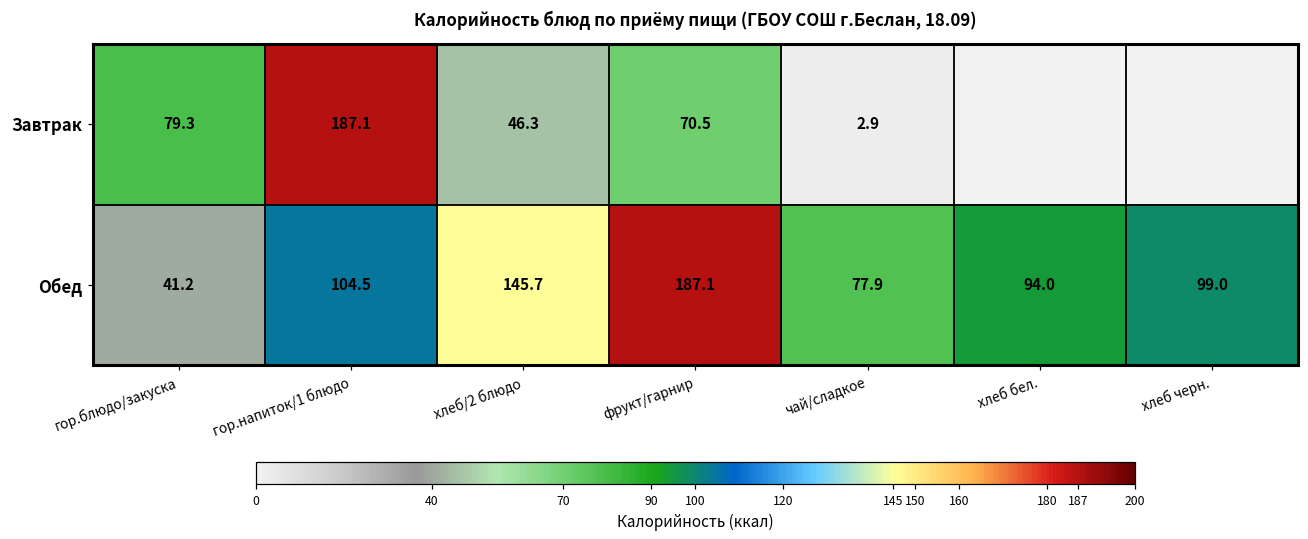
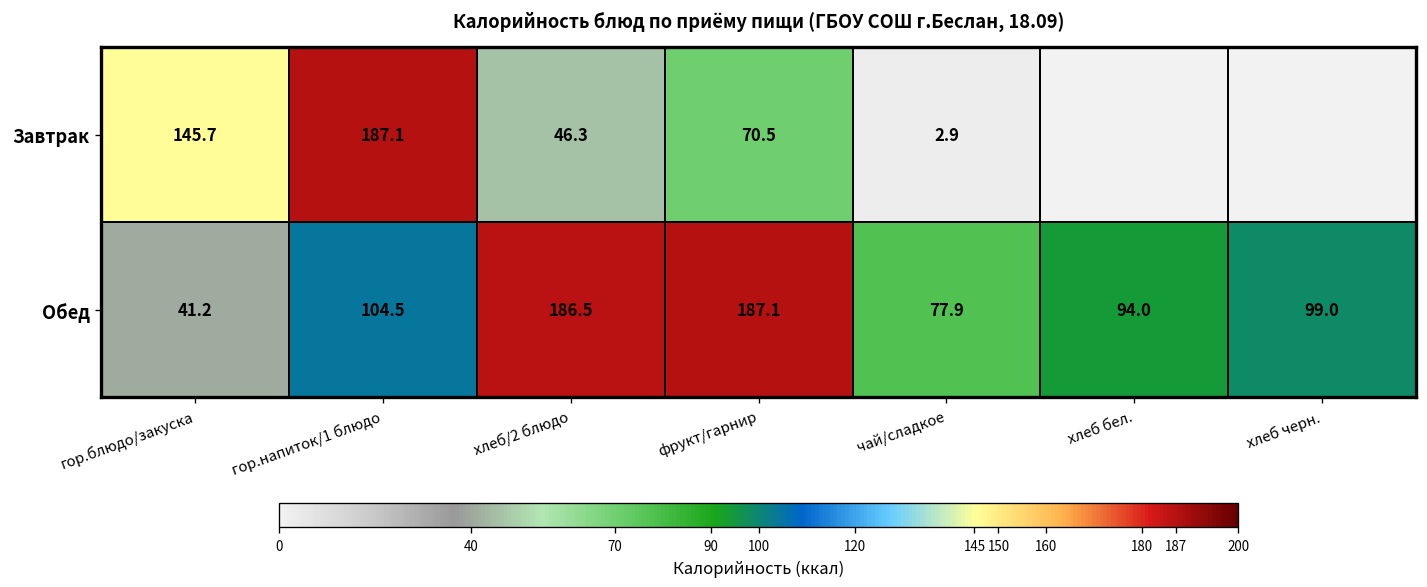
Завтрак, гор.блюдо/закуска: 79.3 -> 145.7
Обед, хлеб/2 блюдо: 145.7 -> 186.5
